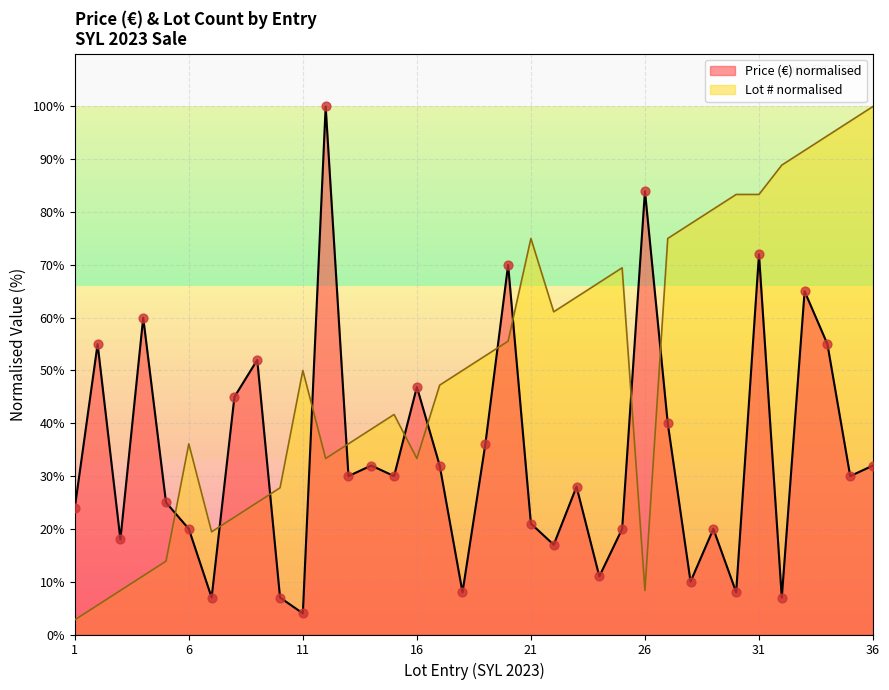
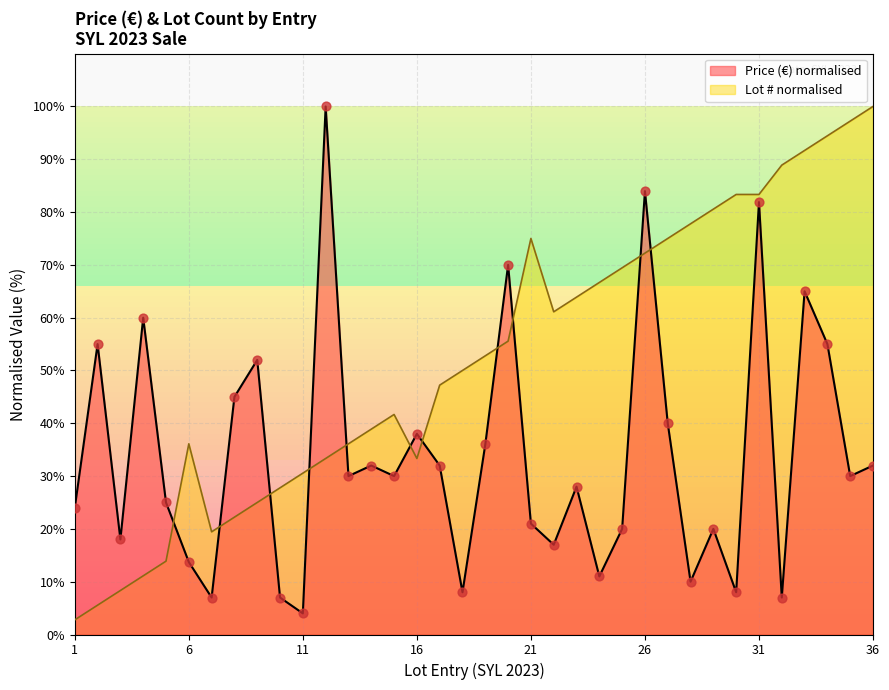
Price (€) normalised, 6: 20% -> 14%
Lot # normalised, 11: 50% -> 31%
Price (€) normalised, 16: 47% -> 38%
Lot # normalised, 26: 8% -> 72%
Price (€) normalised, 31: 72% -> 82%
